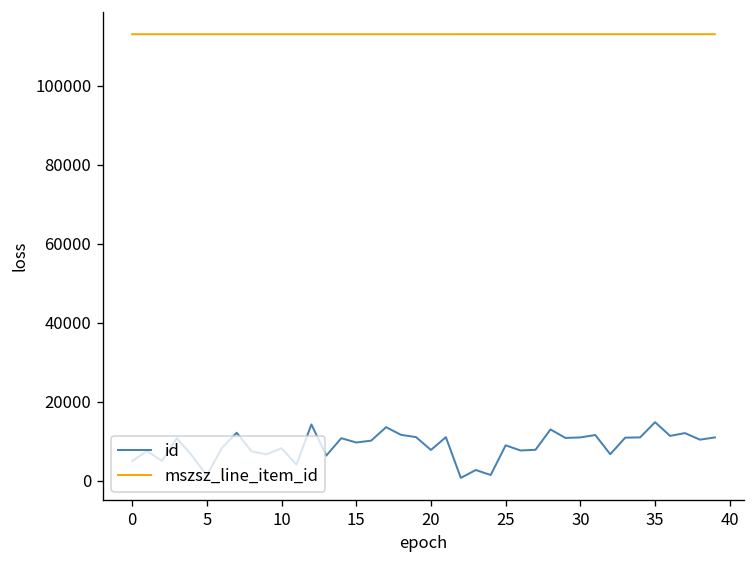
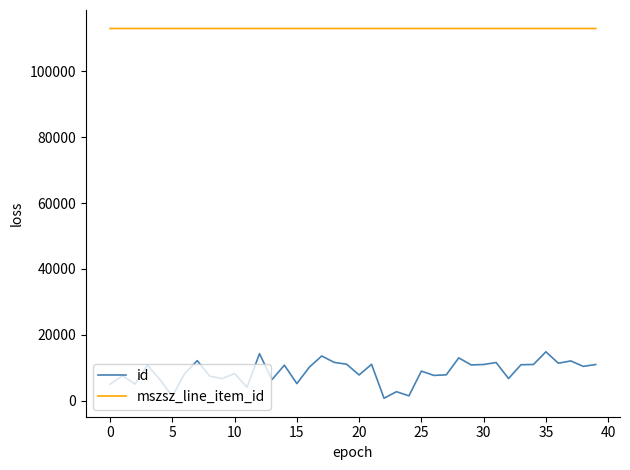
id, 15: 10000 -> 5000
